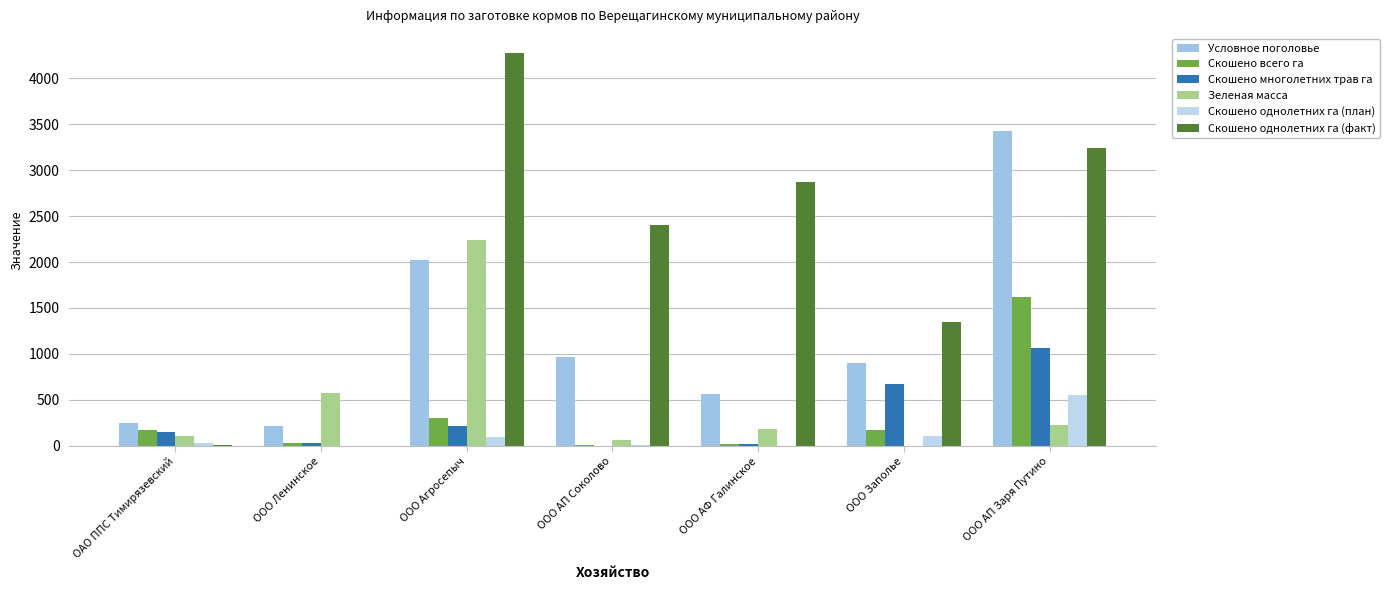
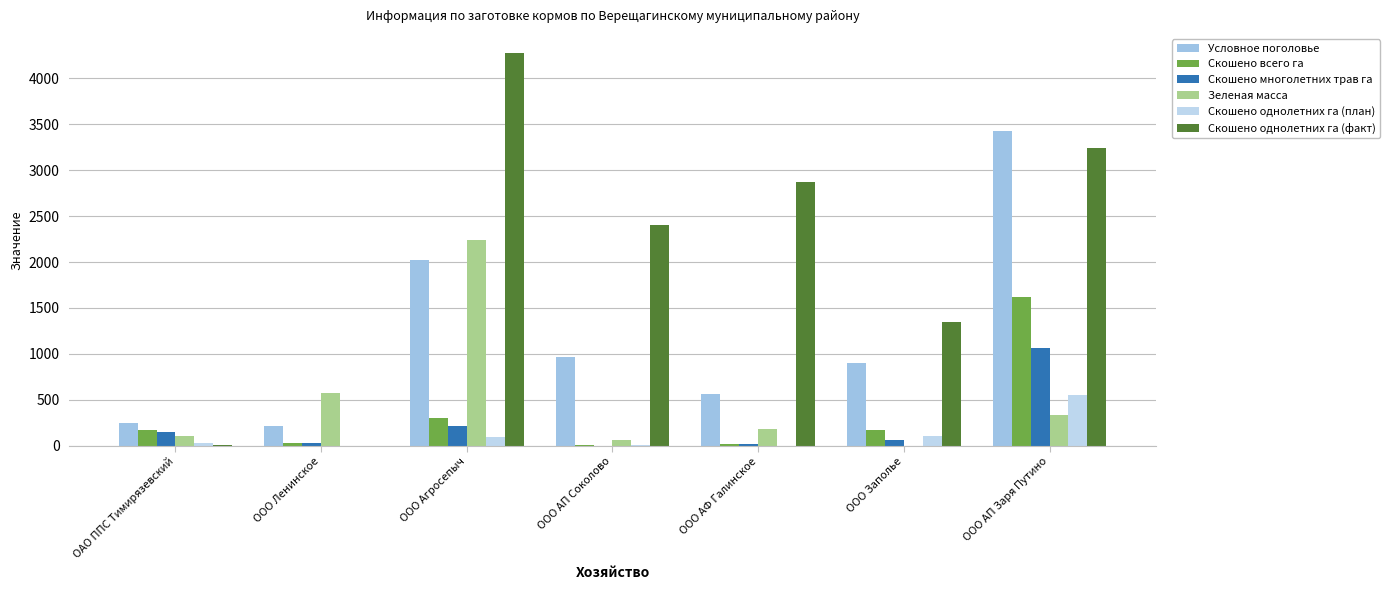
Скошено многолетних трав га, ООО Заполье: 700 -> 100
Зеленая масса, ООО АП Заря Путино: 200 -> 300
